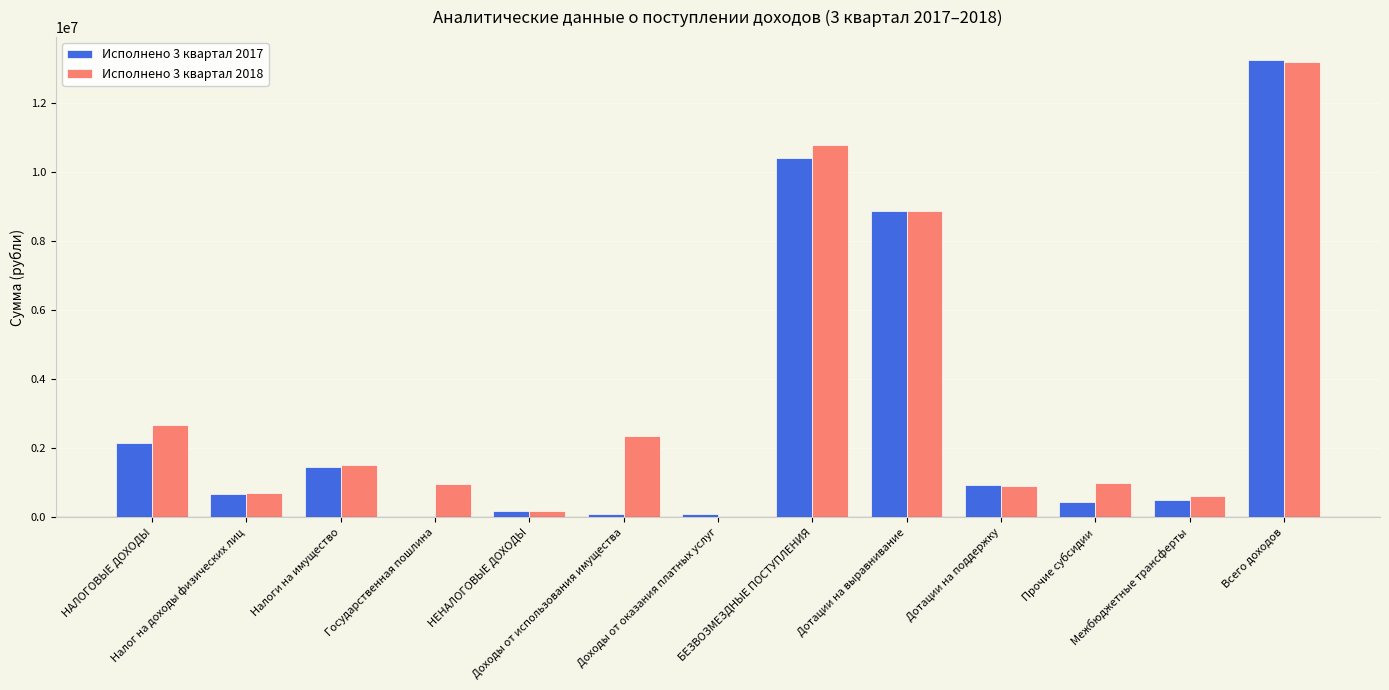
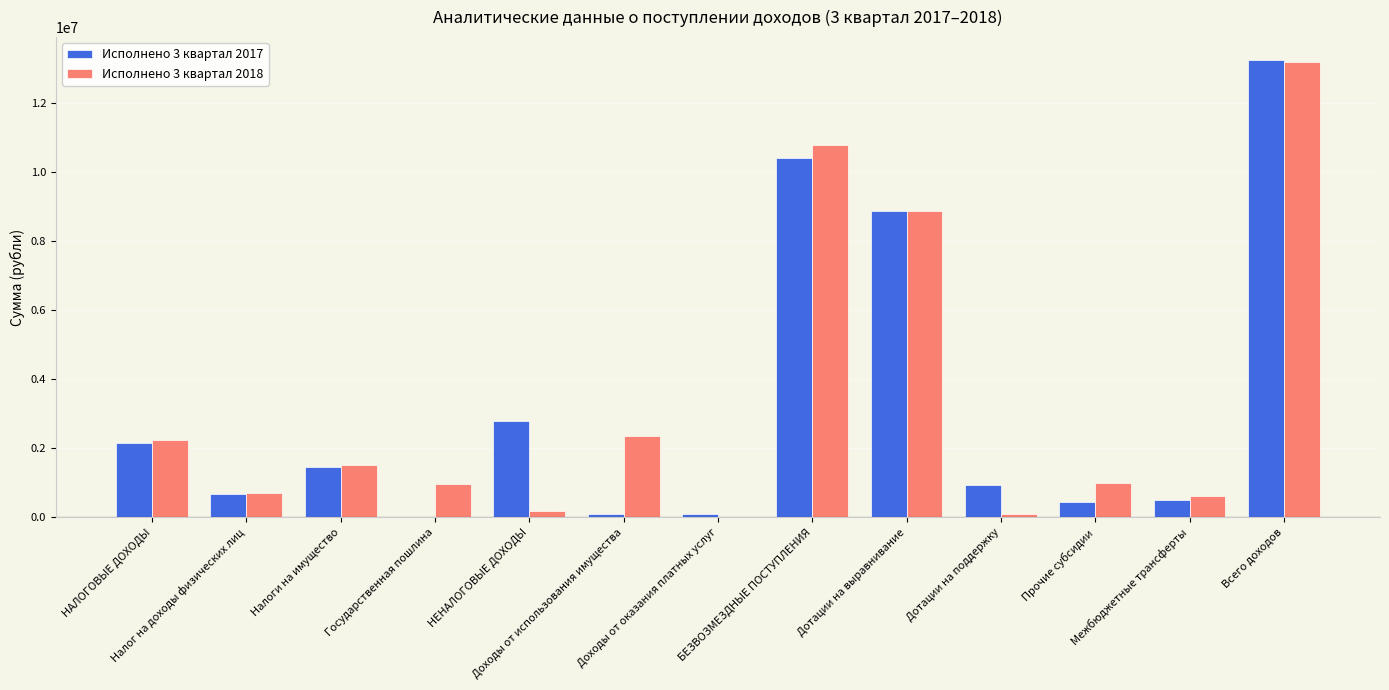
Исполнено 3 квартал 2018, НАЛОГОВЫЕ ДОХОДЫ: 2700000 -> 2200000
Исполнено 3 квартал 2017, НЕНАЛОГОВЫЕ ДОХОДЫ: 200000 -> 2800000
Исполнено 3 квартал 2018, Дотации на поддержку: 900000 -> 100000
